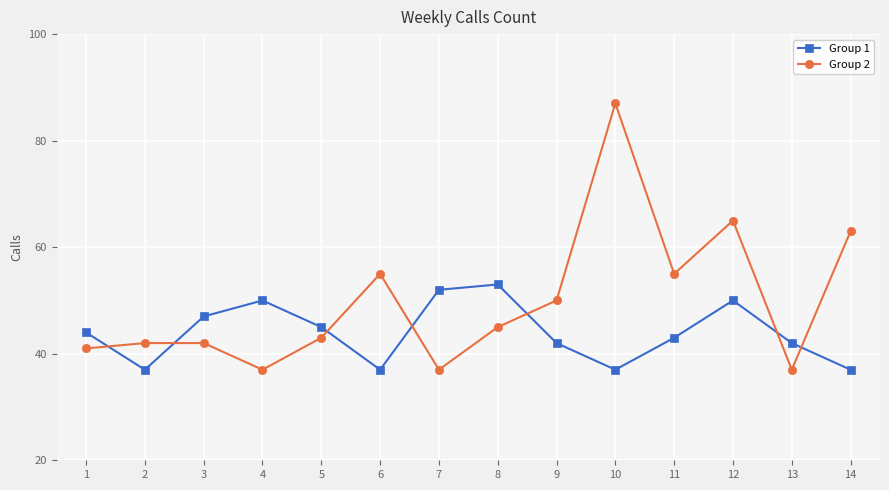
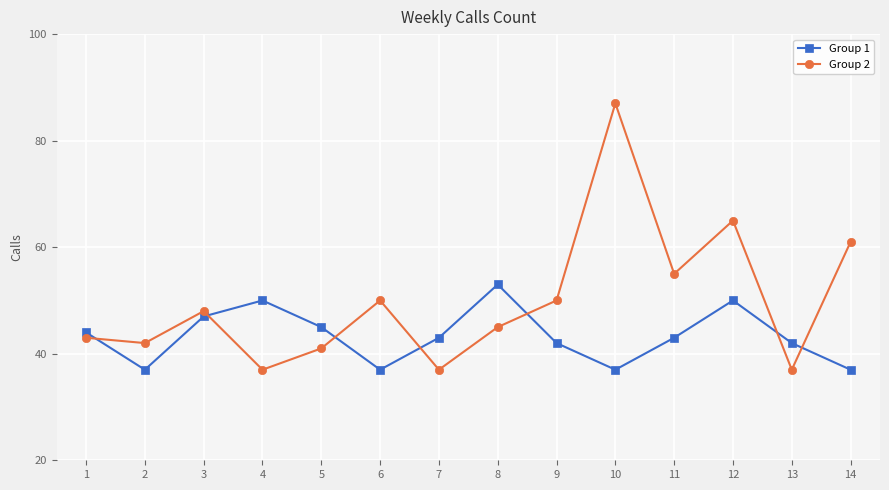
Group 2, 1: 41 -> 43
Group 2, 3: 42 -> 48
Group 2, 5: 43 -> 41
Group 2, 6: 55 -> 50
Group 1, 7: 52 -> 43
Group 2, 14: 63 -> 61
